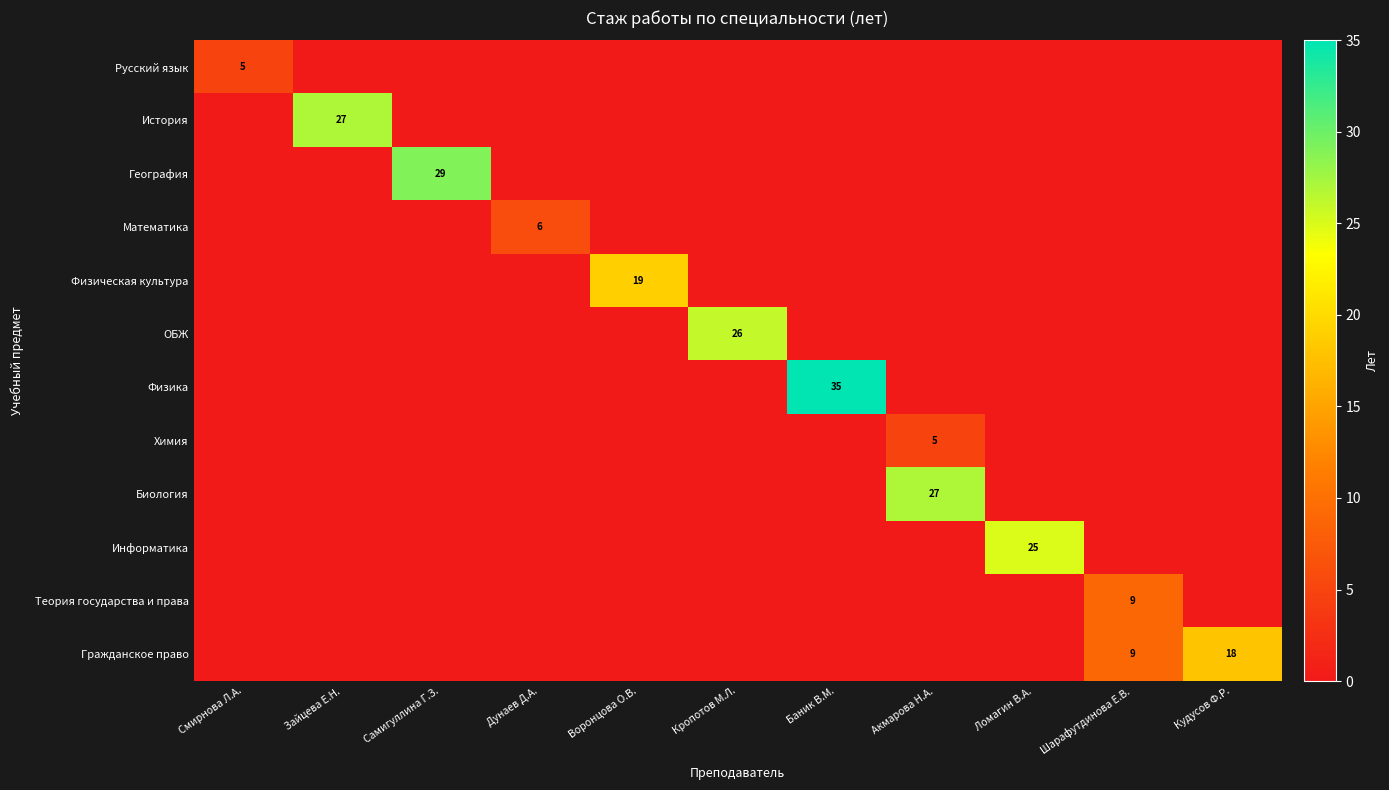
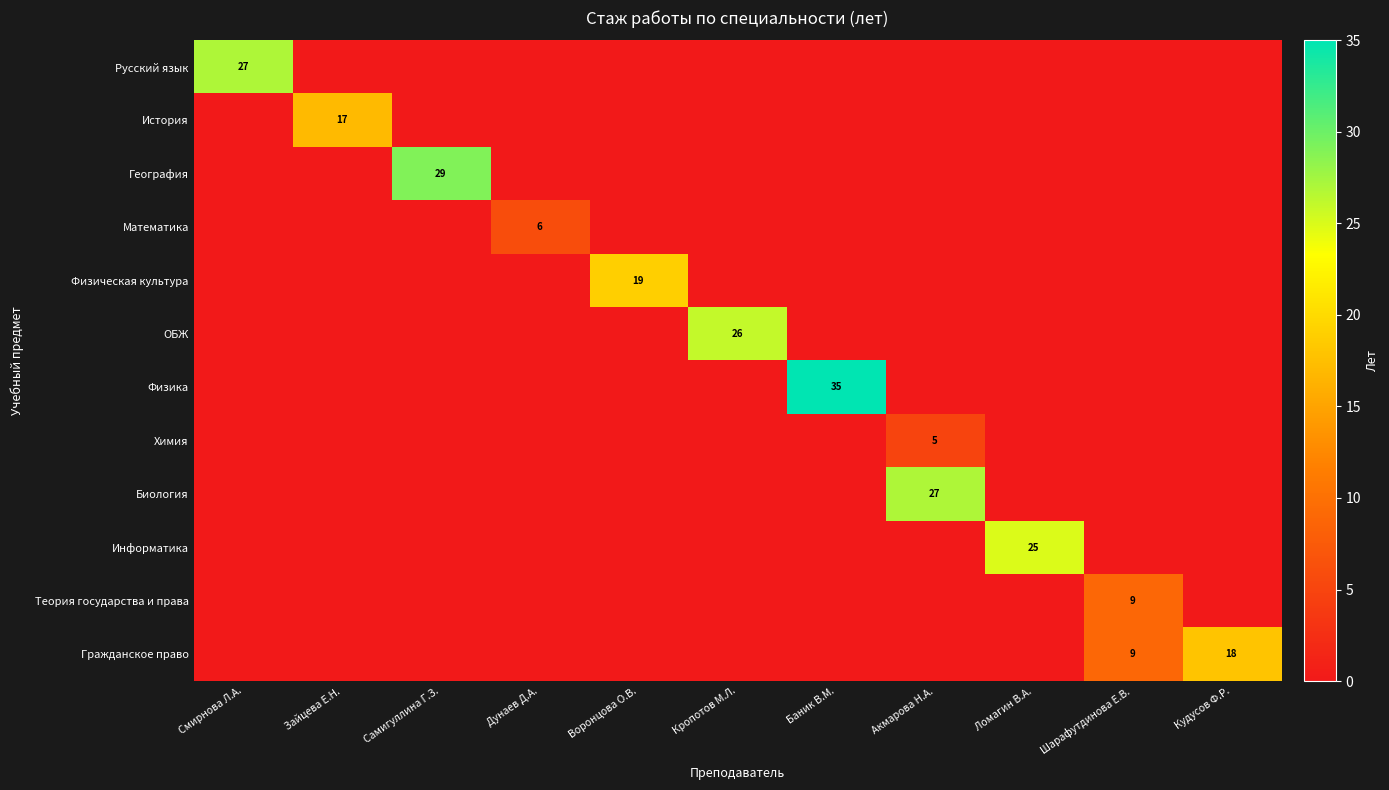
Русский язык, Смирнова Л.А.: 5 -> 27
История, Зайцева Е.Н.: 27 -> 17
